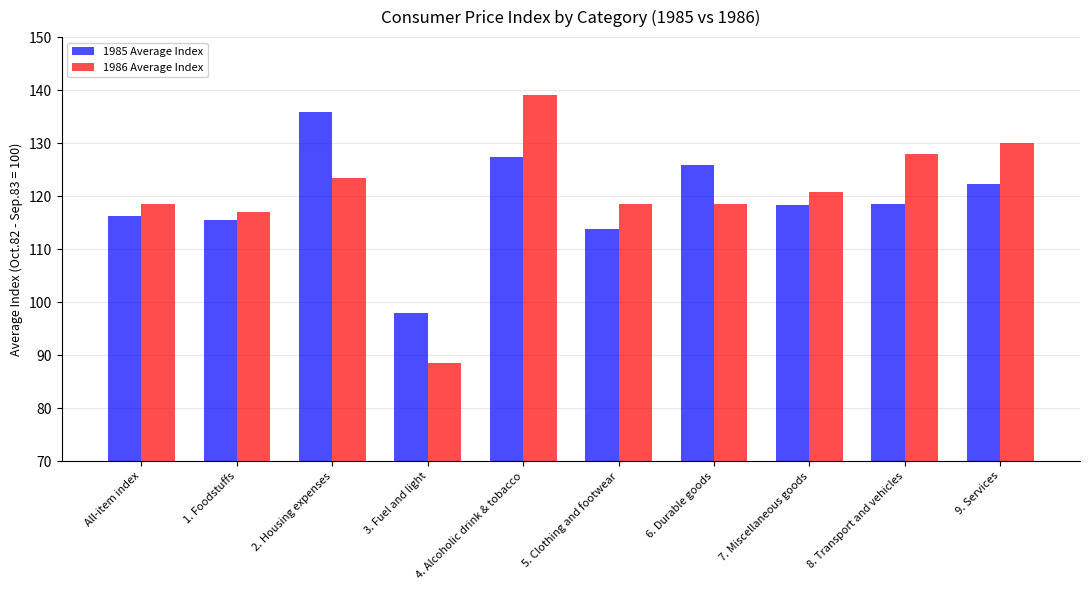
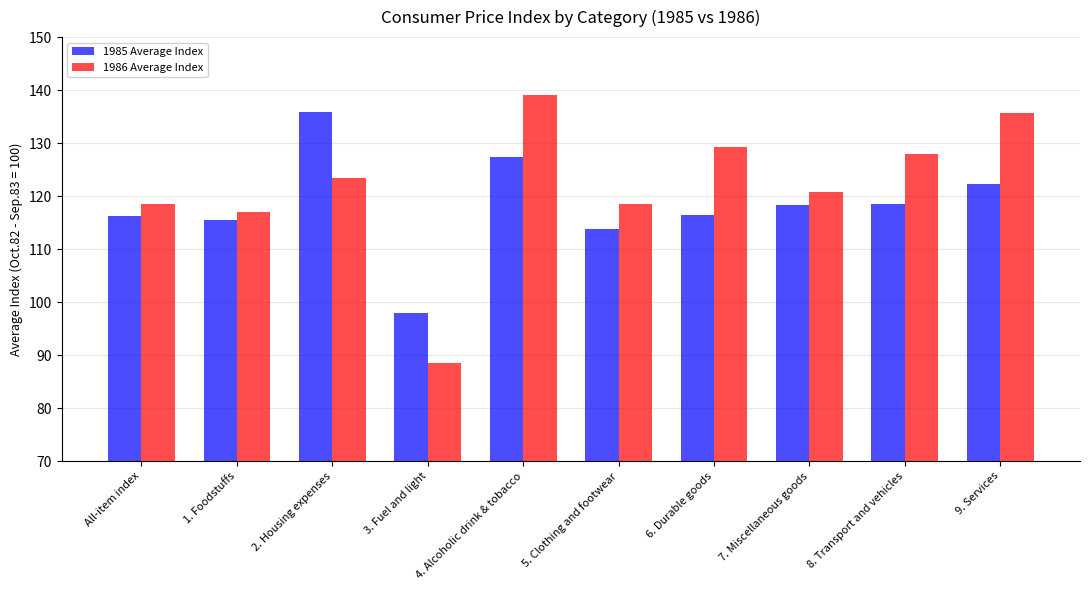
1985 Average Index, 6. Durable goods: 126 -> 117
1986 Average Index, 6. Durable goods: 118 -> 129
1986 Average Index, 9. Services: 130 -> 136
